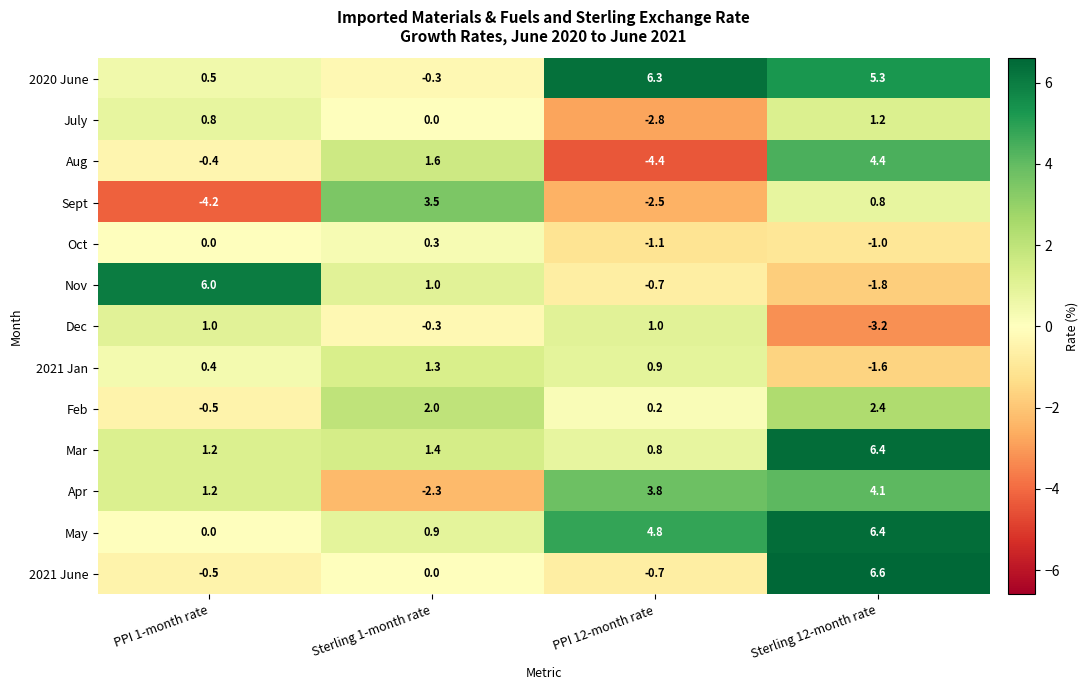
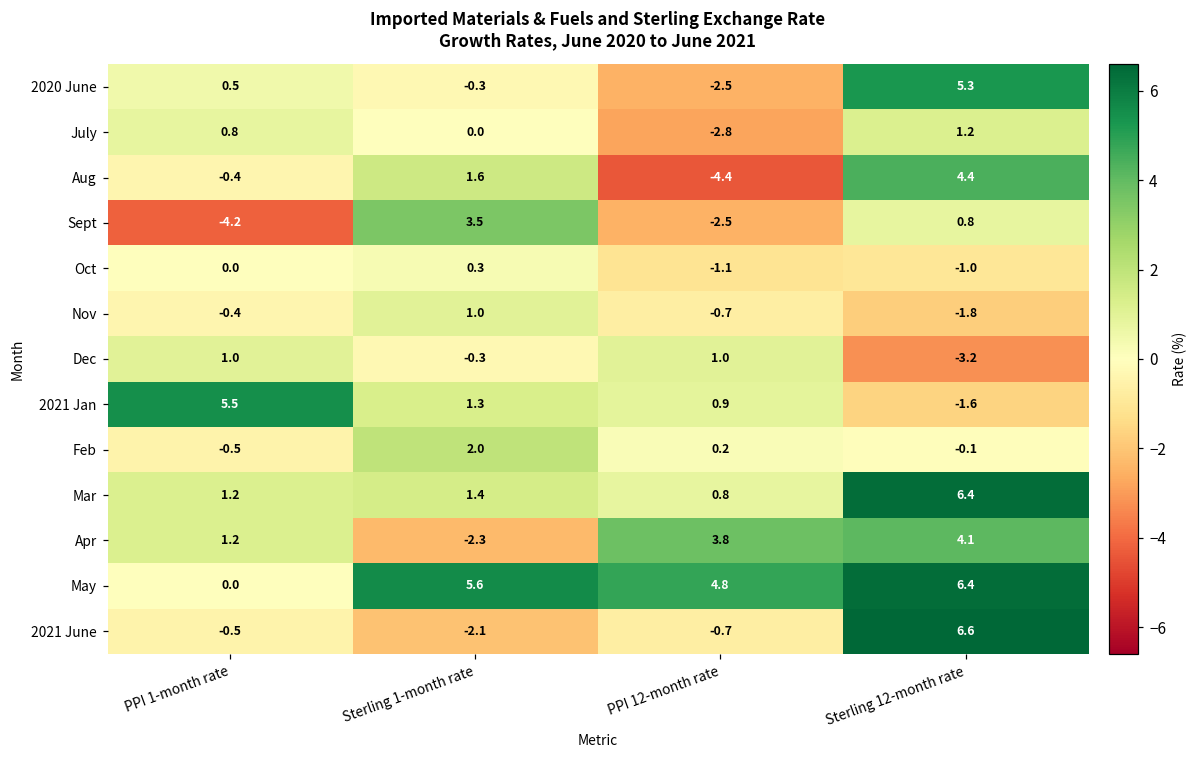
2020 June, PPI 12-month rate: 6.3 -> -2.5
Nov, PPI 1-month rate: 6.0 -> -0.4
2021 Jan, PPI 1-month rate: 0.4 -> 5.5
Feb, Sterling 12-month rate: 2.4 -> -0.1
May, Sterling 1-month rate: 0.9 -> 5.6
2021 June, Sterling 1-month rate: 0.0 -> -2.1
